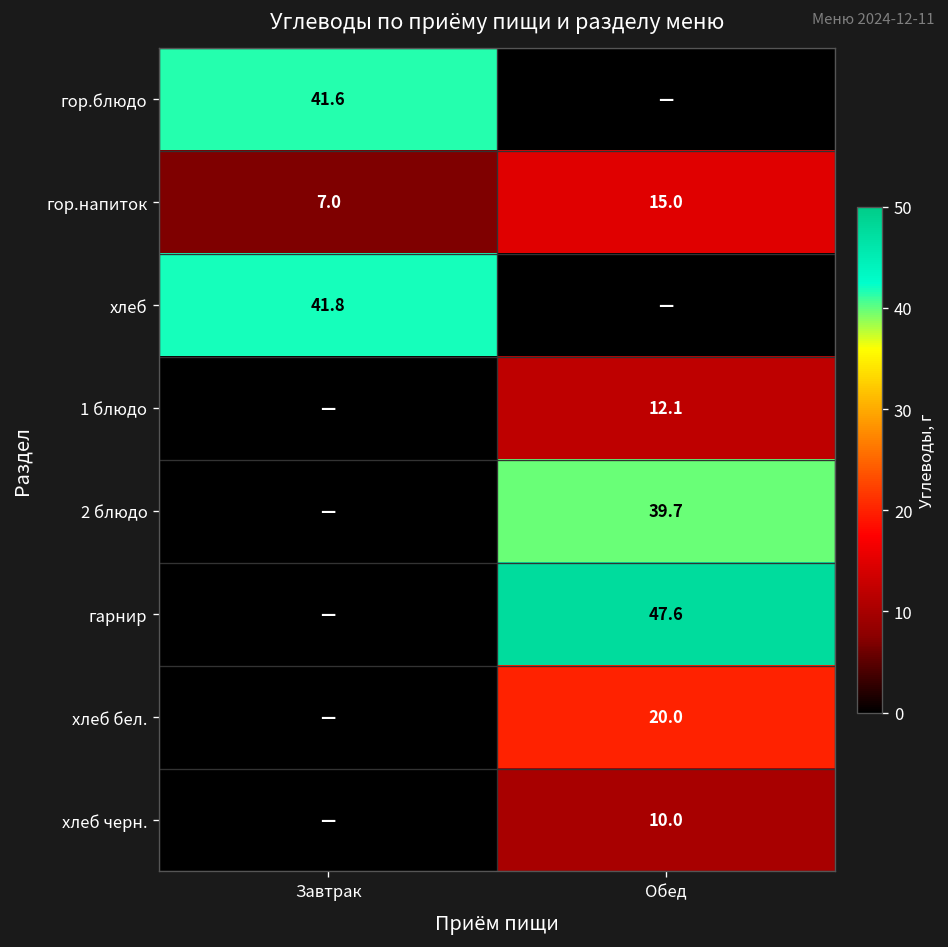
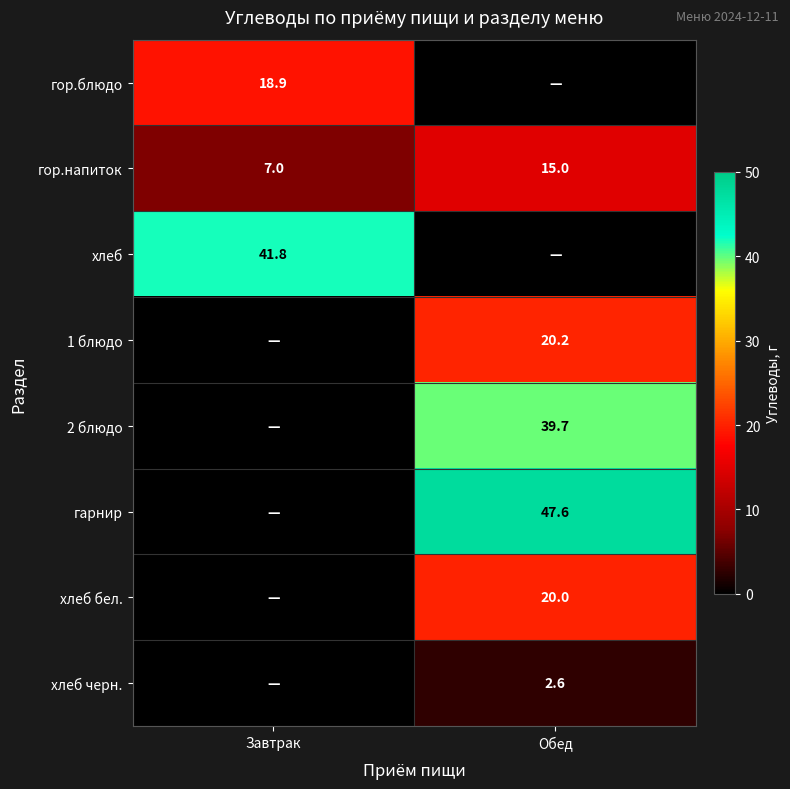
гор.блюдо, Завтрак: 41.6 -> 18.9
1 блюдо, Обед: 12.1 -> 20.2
хлеб черн., Обед: 10.0 -> 2.6
